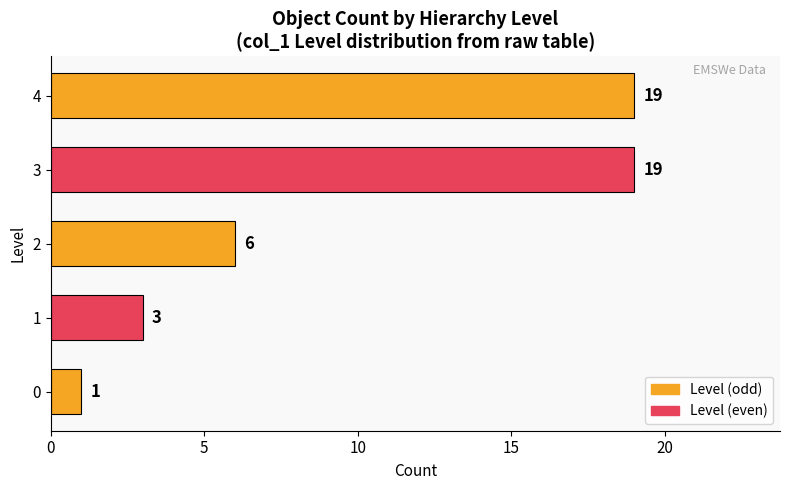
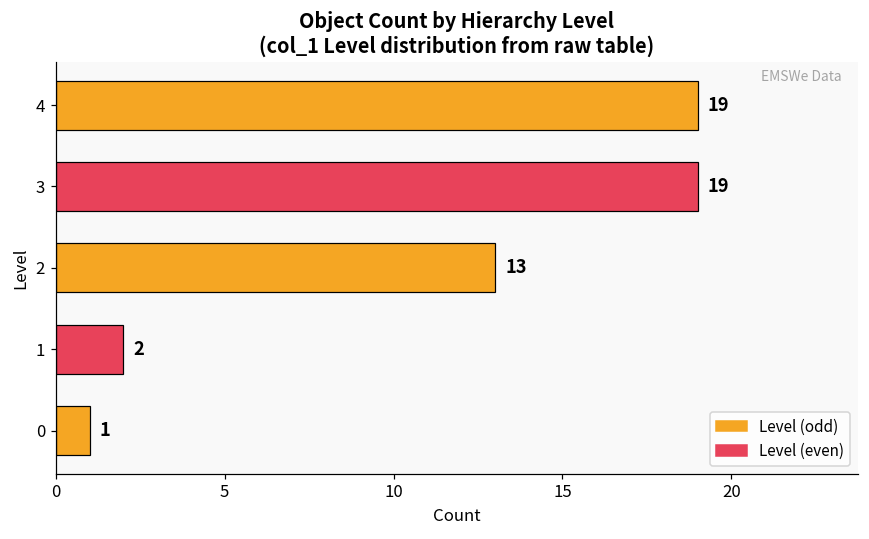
2: 6 -> 13
1: 3 -> 2
